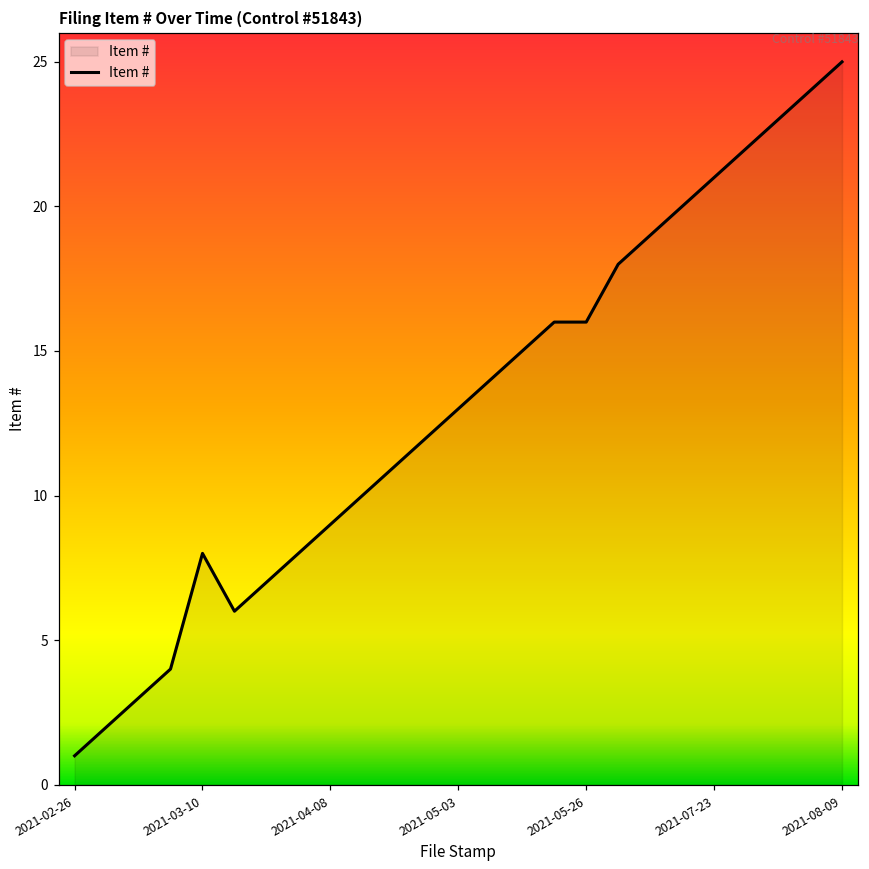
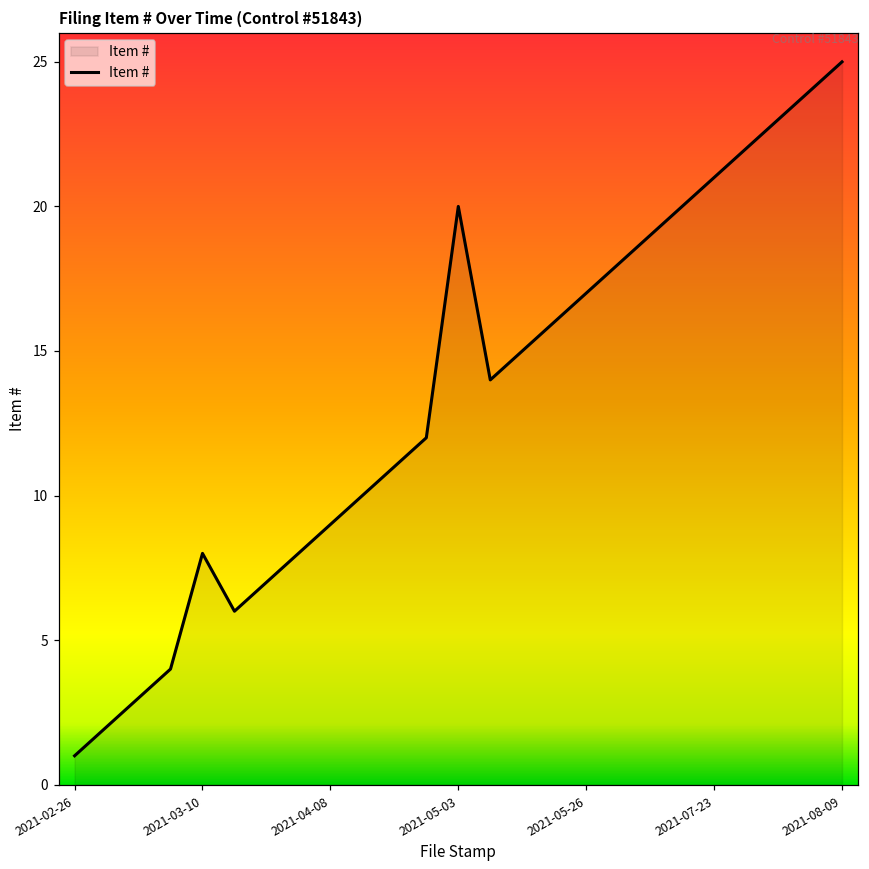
2021-05-03: 13 -> 20
2021-05-26: 16 -> 17
